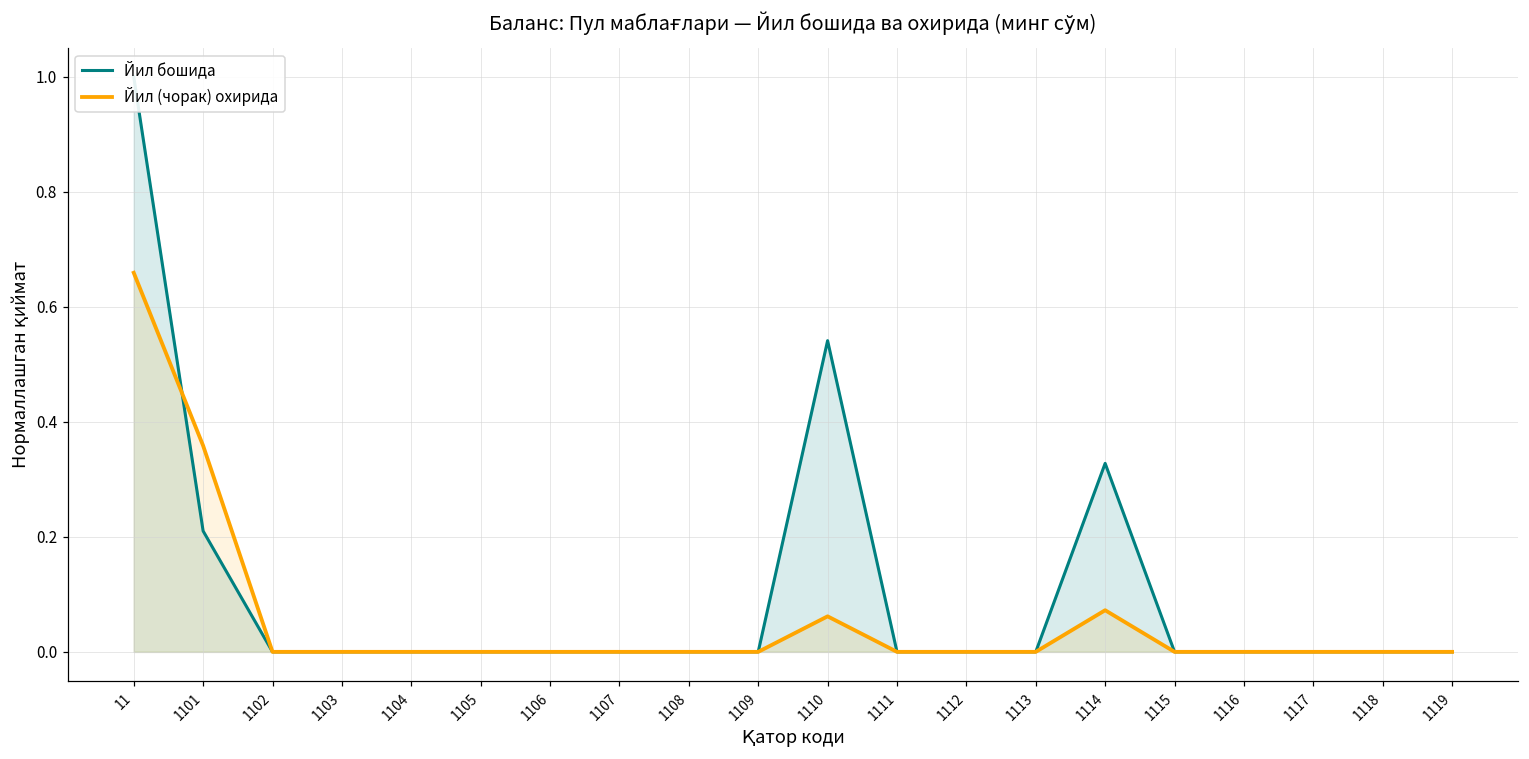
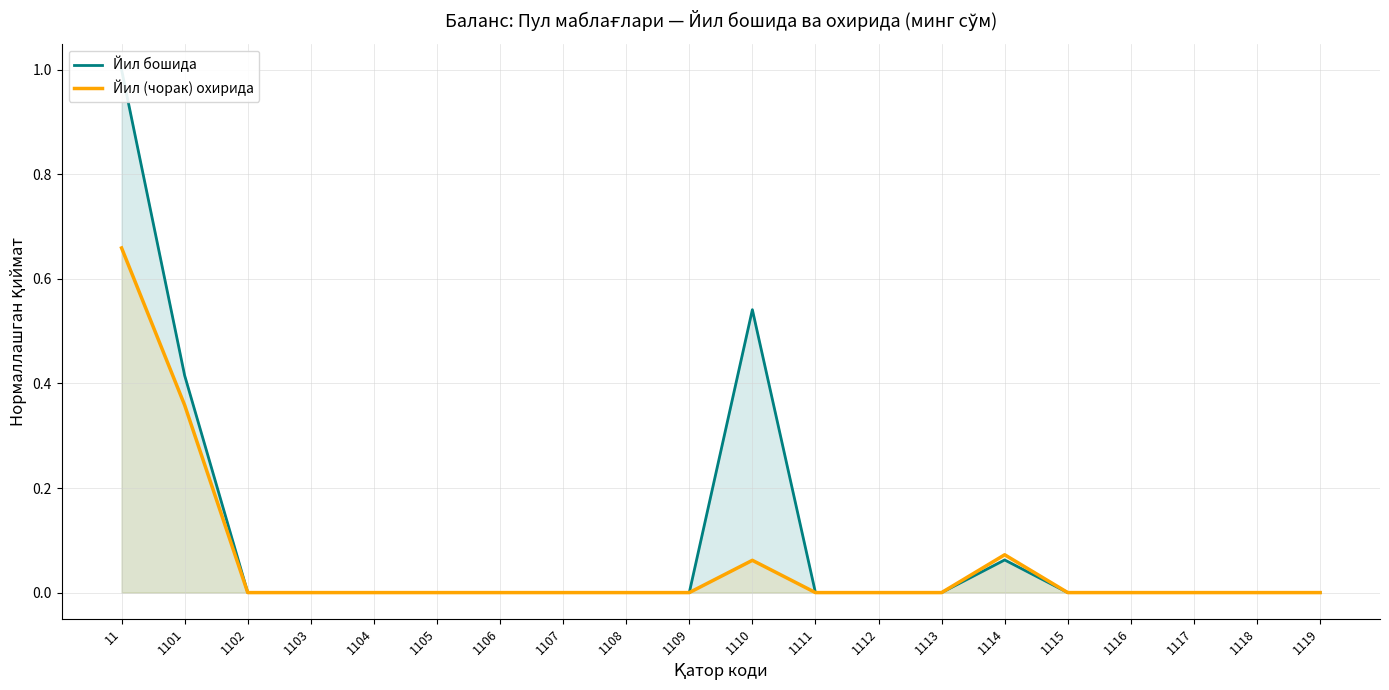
Йил бошида, 1101: 0.21 -> 0.42
Йил бошида, 1114: 0.33 -> 0.06
